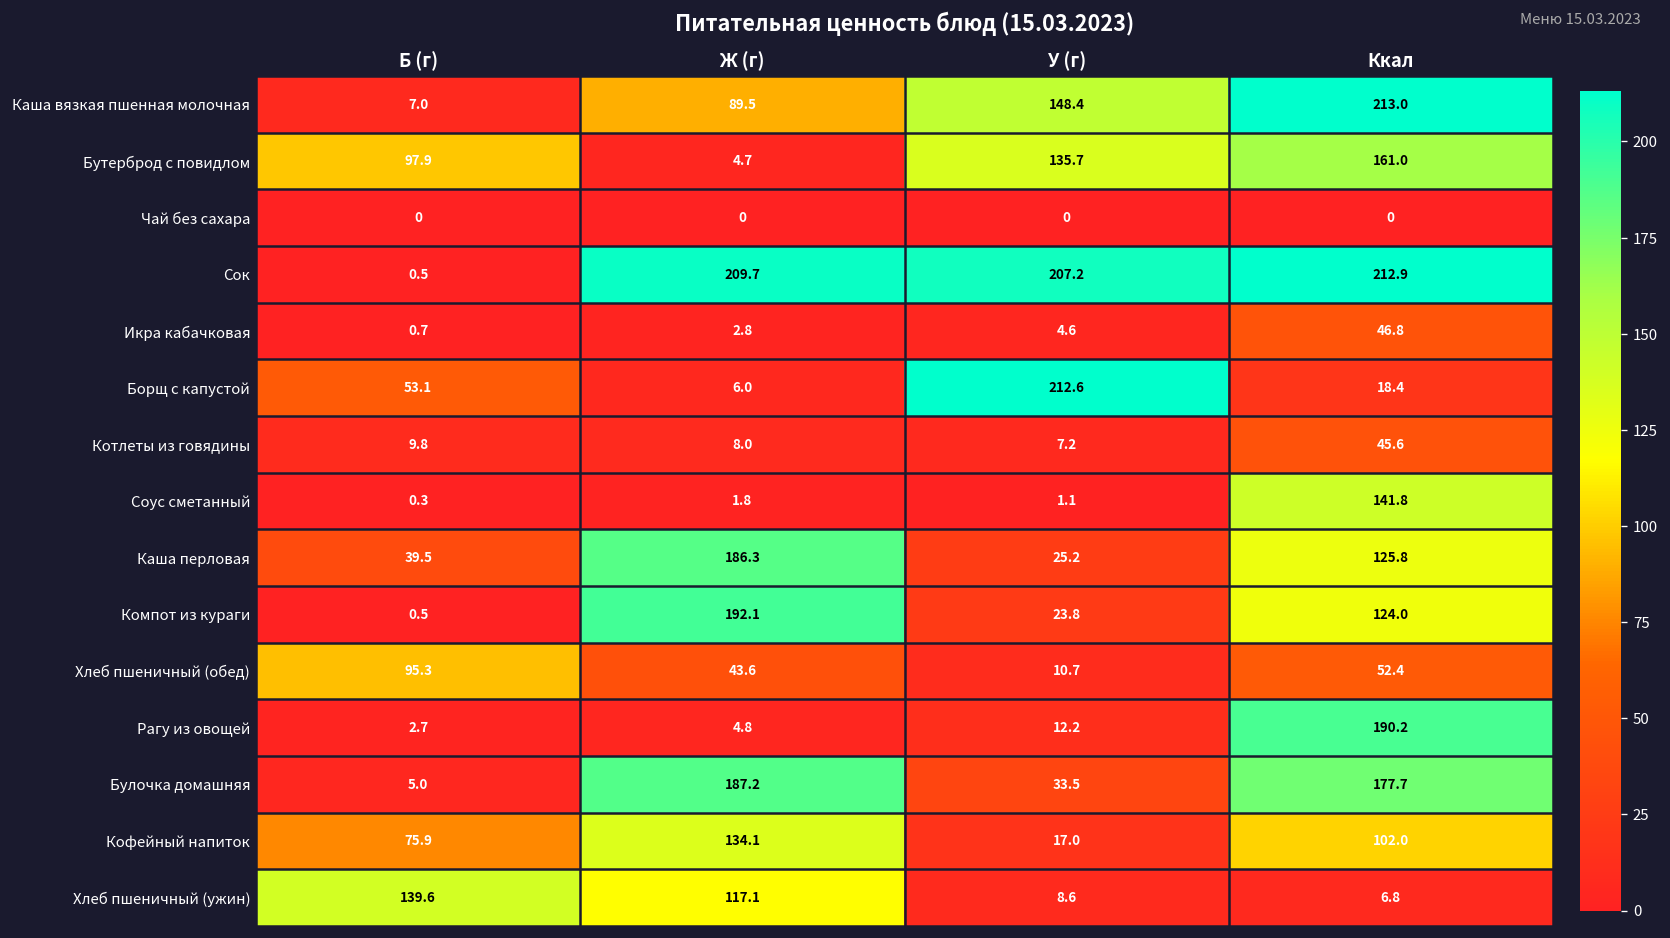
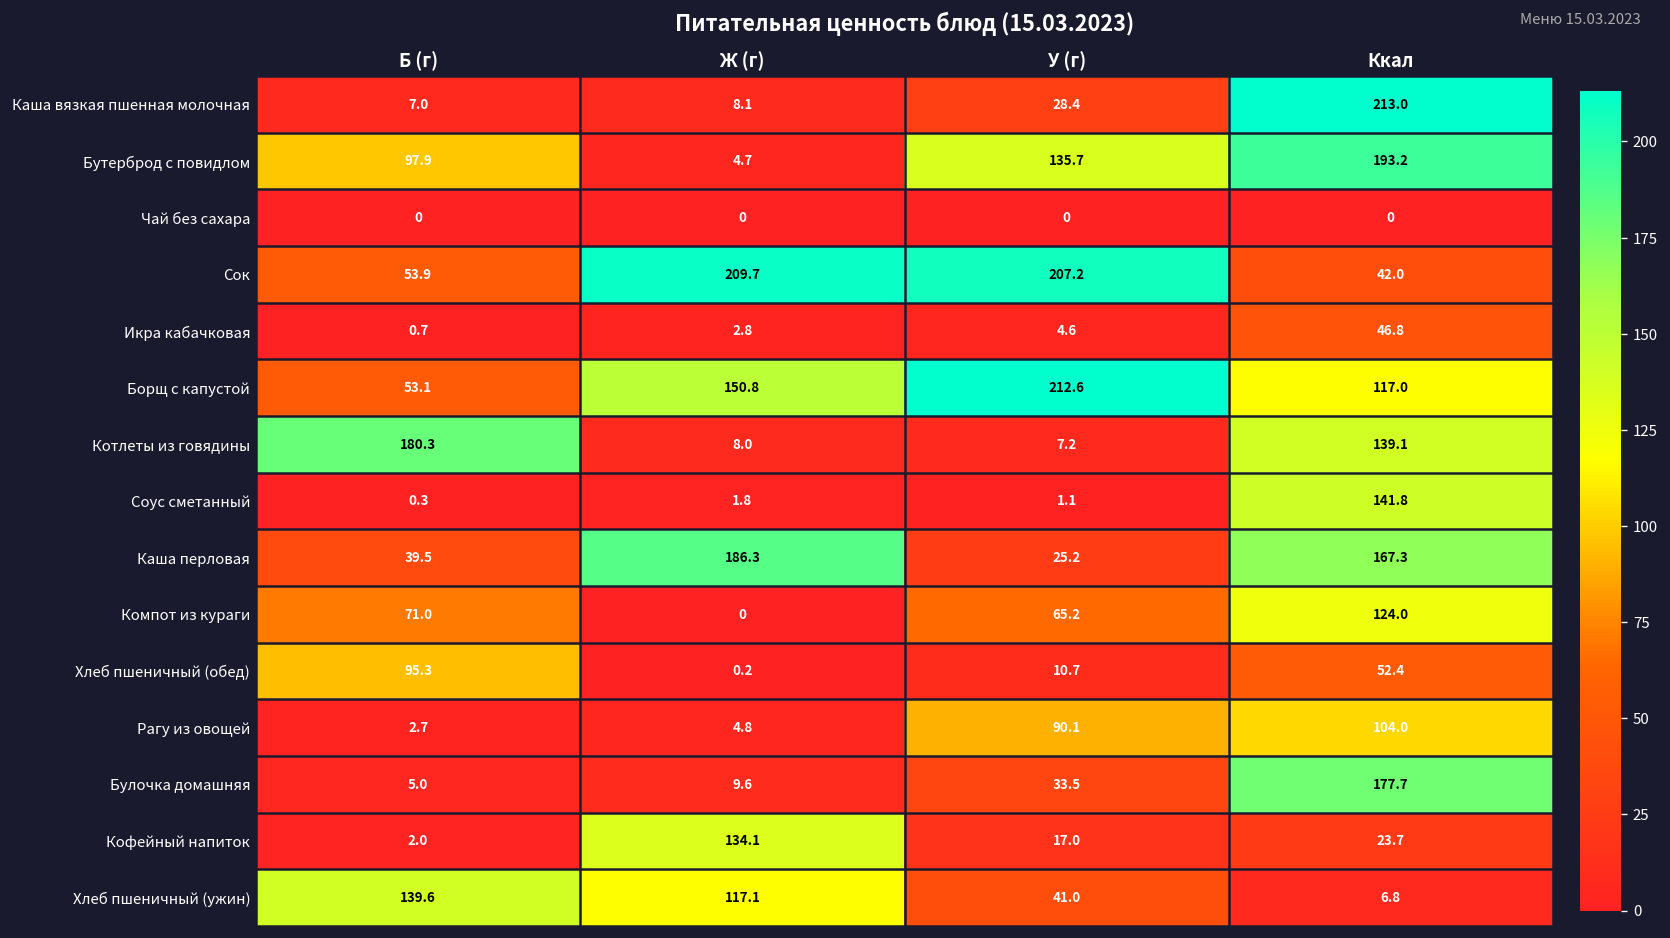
Каша вязкая пшенная молочная, Ж (г): 89.5 -> 8.1
Каша вязкая пшенная молочная, У (г): 148.4 -> 28.4
Бутерброд с повидлом, Ккал: 161.0 -> 193.2
Сок, Б (г): 0.5 -> 53.9
Сок, Ккал: 212.9 -> 42.0
Борщ с капустой, Ж (г): 6.0 -> 150.8
Борщ с капустой, Ккал: 18.4 -> 117.0
Котлеты из говядины, Б (г): 9.8 -> 180.3
Котлеты из говядины, Ккал: 45.6 -> 139.1
Каша перловая, Ккал: 125.8 -> 167.3
Компот из кураги, Б (г): 0.5 -> 71.0
Компот из кураги, Ж (г): 192.1 -> 0
Компот из кураги, У (г): 23.8 -> 65.2
Хлеб пшеничный (обед), Ж (г): 43.6 -> 0.2
Рагу из овощей, У (г): 12.2 -> 90.1
Рагу из овощей, Ккал: 190.2 -> 104.0
Булочка домашняя, Ж (г): 187.2 -> 9.6
Кофейный напиток, Б (г): 75.9 -> 2.0
Кофейный напиток, Ккал: 102.0 -> 23.7
Хлеб пшеничный (ужин), У (г): 8.6 -> 41.0
